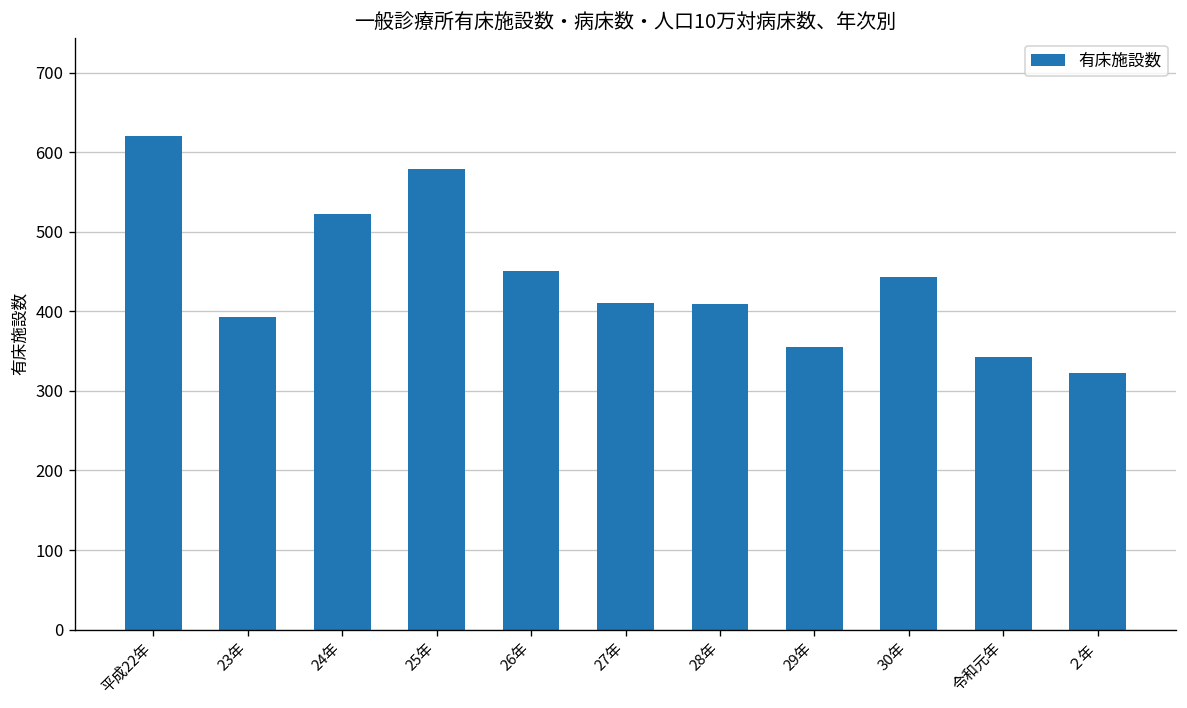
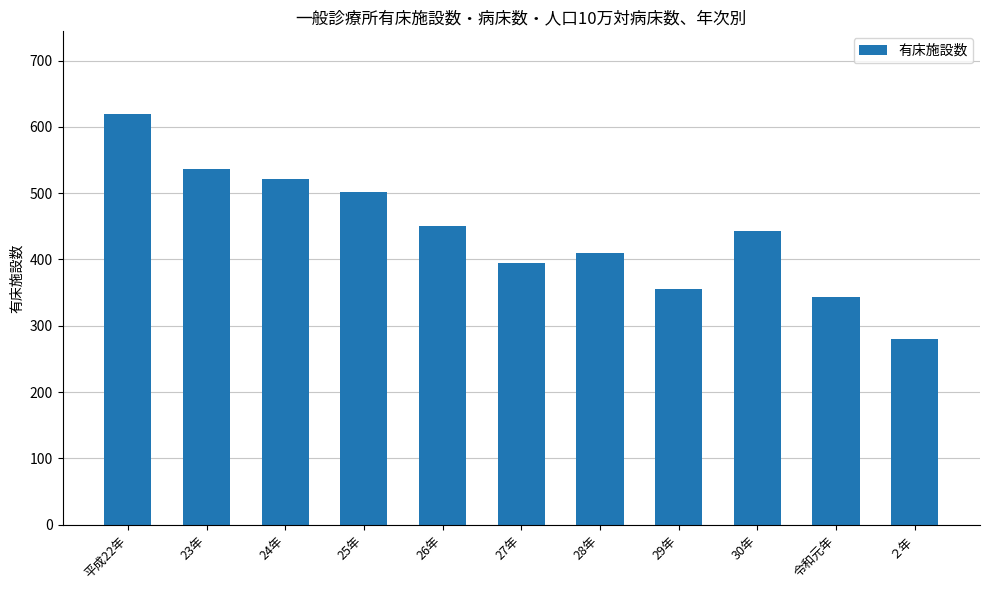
23年: 390 -> 540
25年: 580 -> 500
27年: 410 -> 400
２年: 320 -> 280
